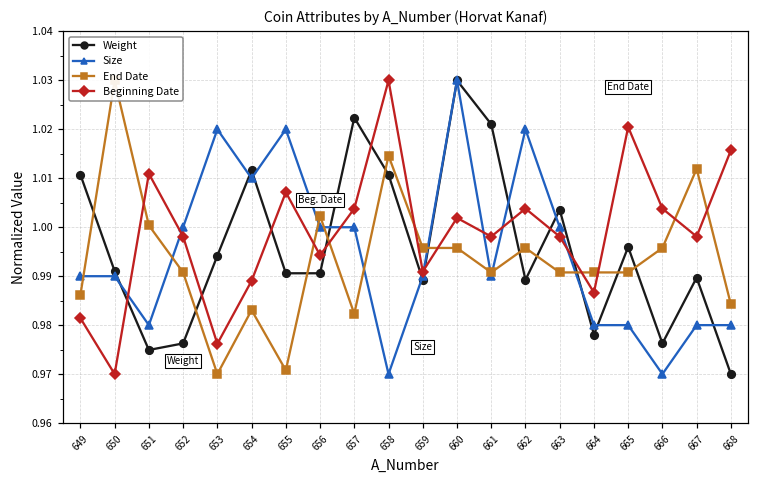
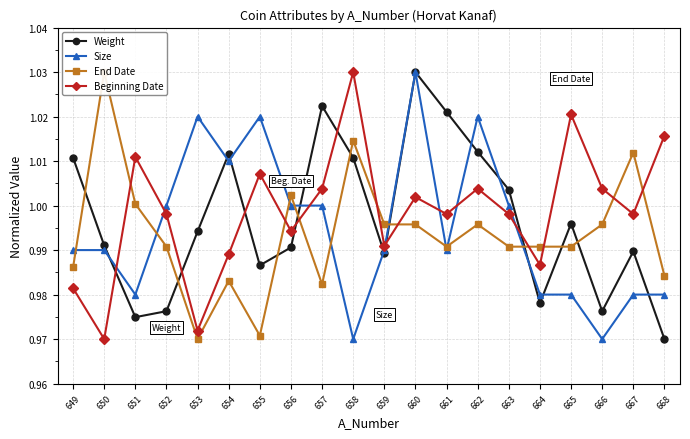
Beginning Date, 653: 0.976 -> 0.972
Weight, 655: 0.991 -> 0.987
Weight, 662: 0.989 -> 1.012
